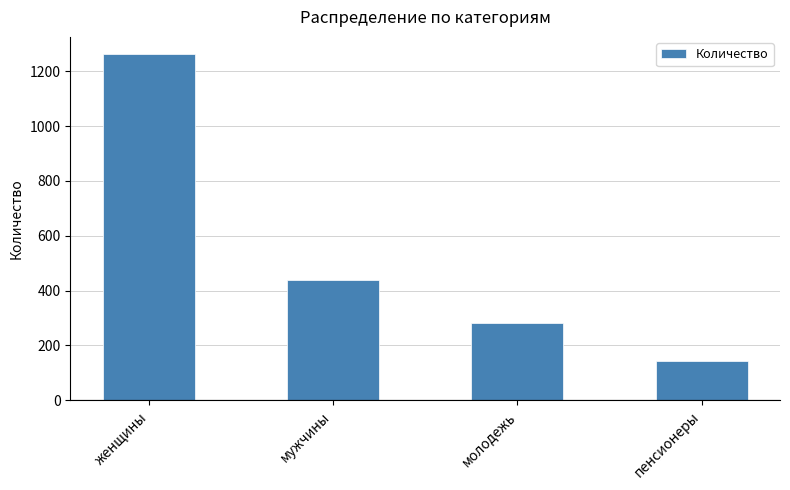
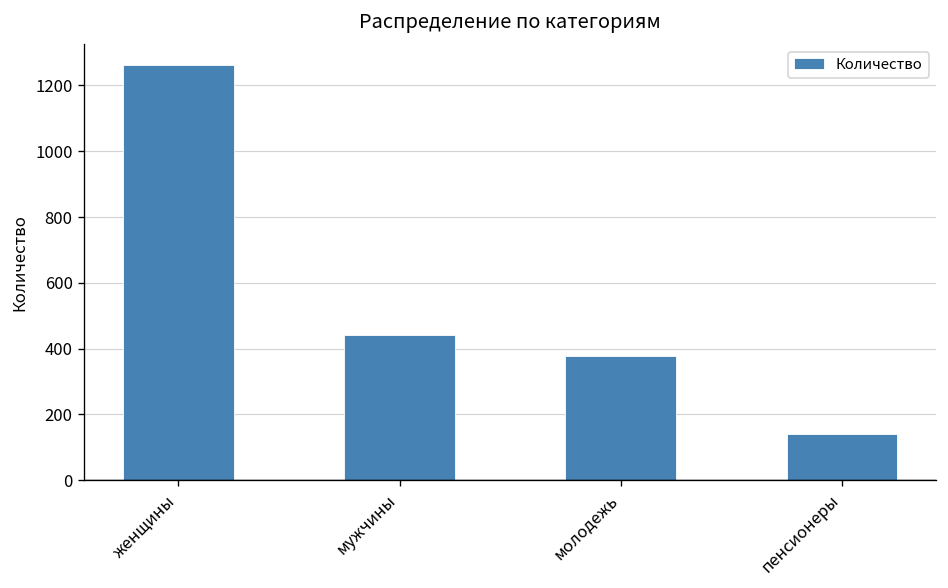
молодежь: 280 -> 380
